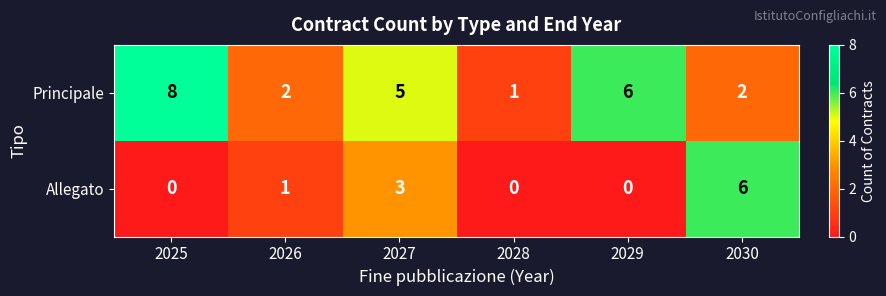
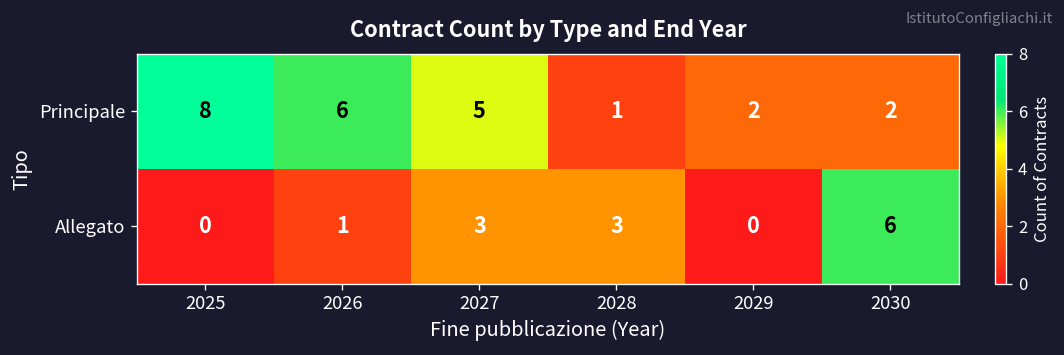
Principale, 2026: 2 -> 6
Principale, 2029: 6 -> 2
Allegato, 2028: 0 -> 3
